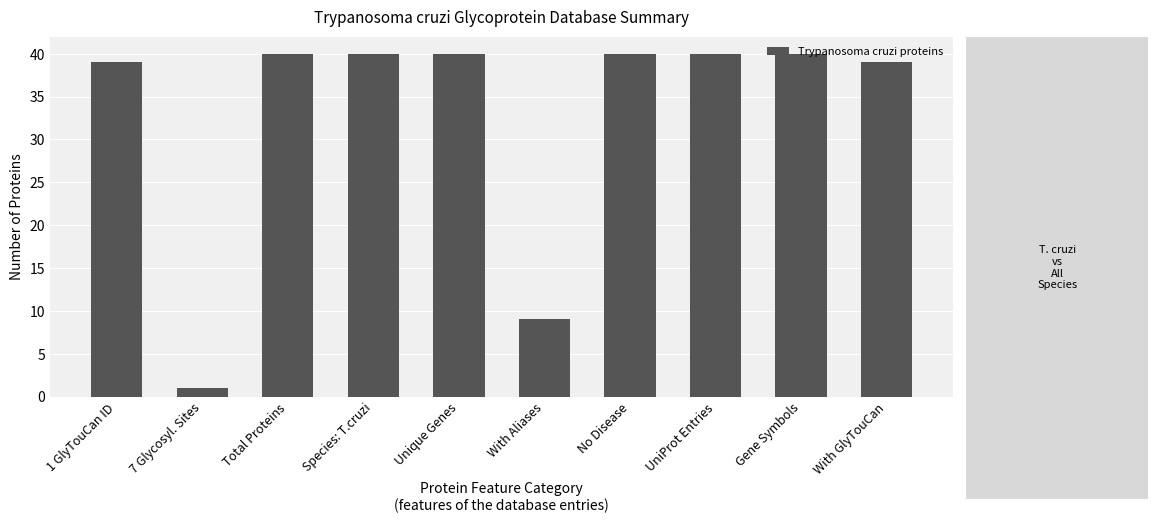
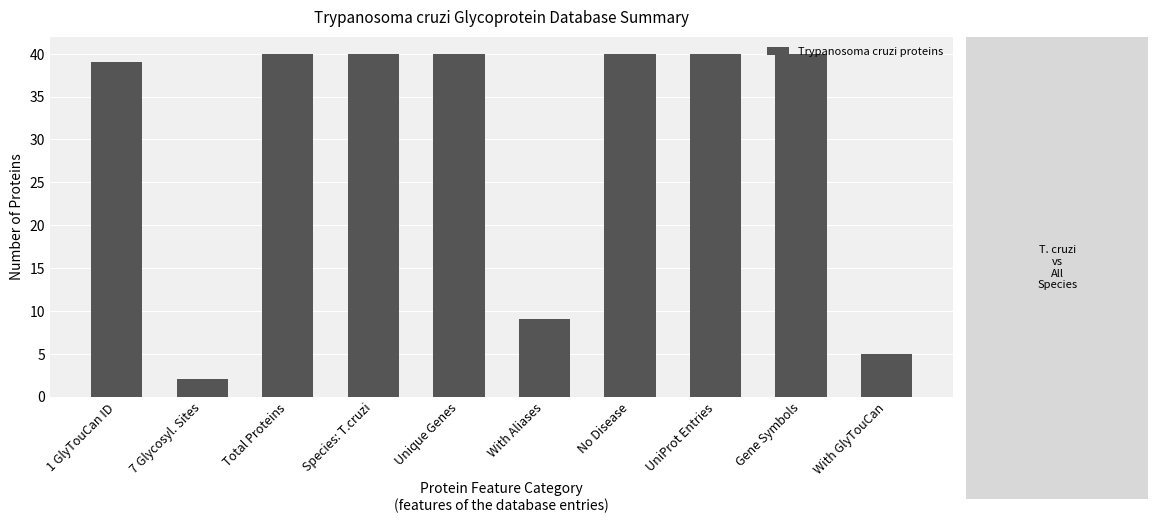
7 Glycosyl. Sites: 1 -> 2
With GlyTouCan: 39 -> 5
